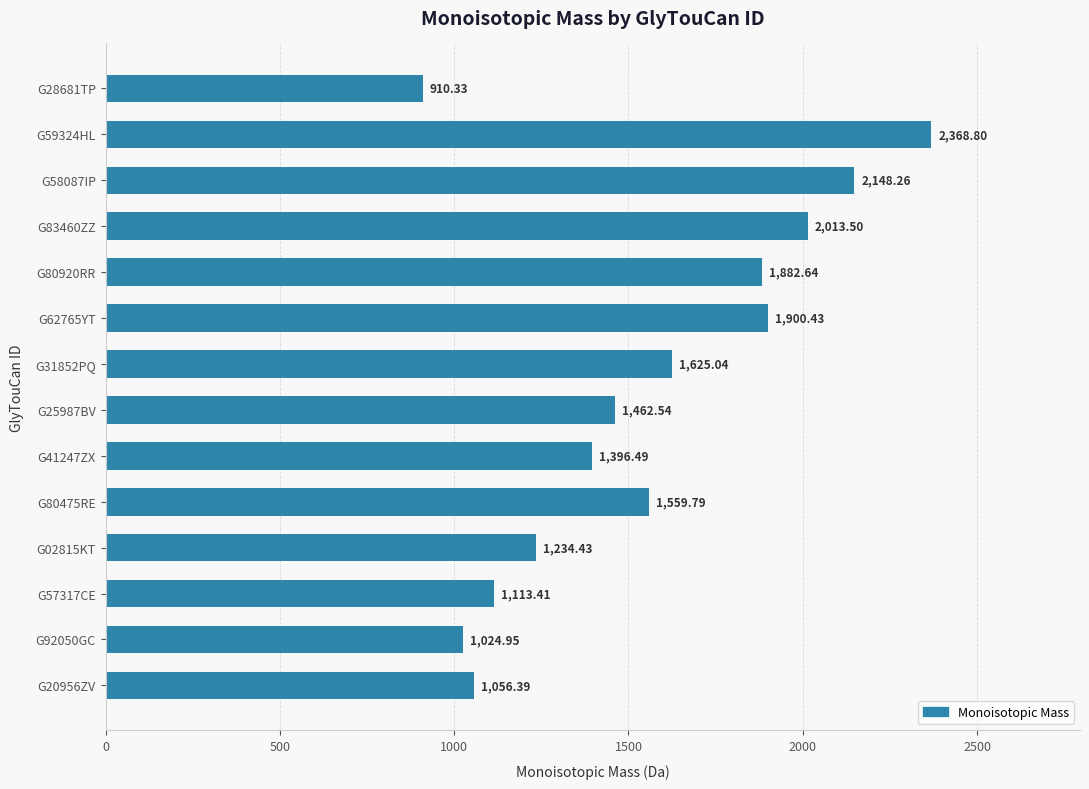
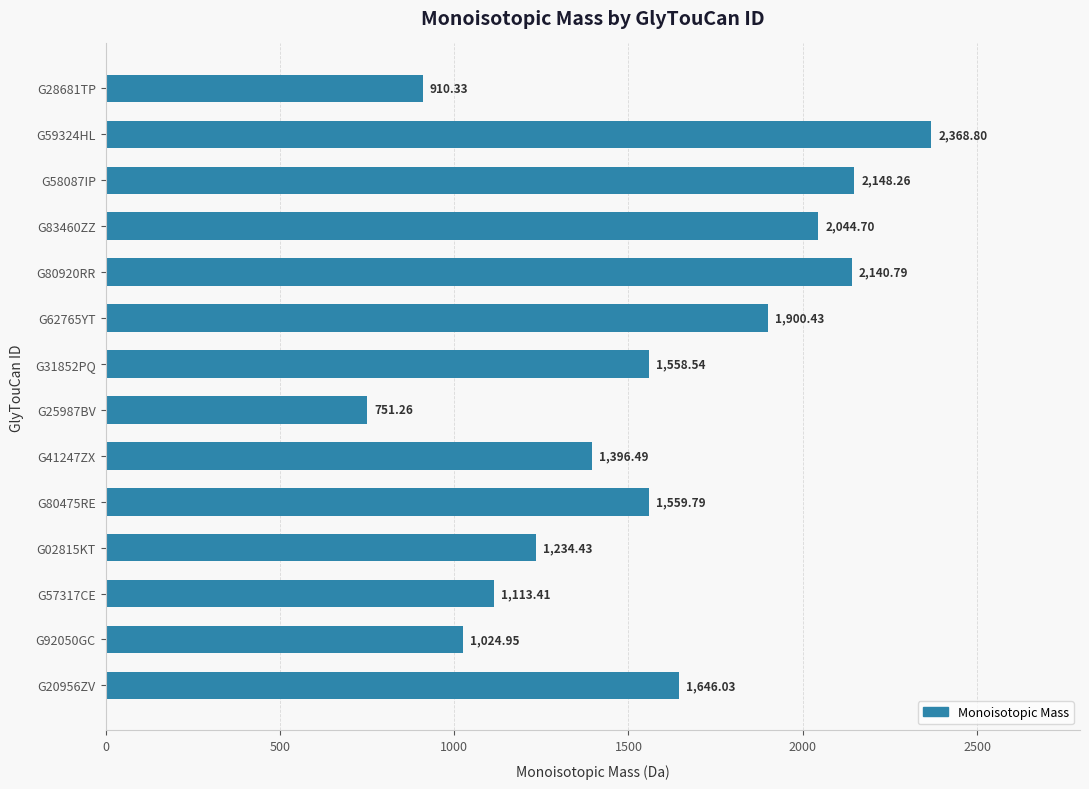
G83460ZZ: 2,013.50 -> 2,044.70
G80920RR: 1,882.64 -> 2,140.79
G31852PQ: 1,625.04 -> 1,558.54
G25987BV: 1,462.54 -> 751.26
G20956ZV: 1,056.39 -> 1,646.03
